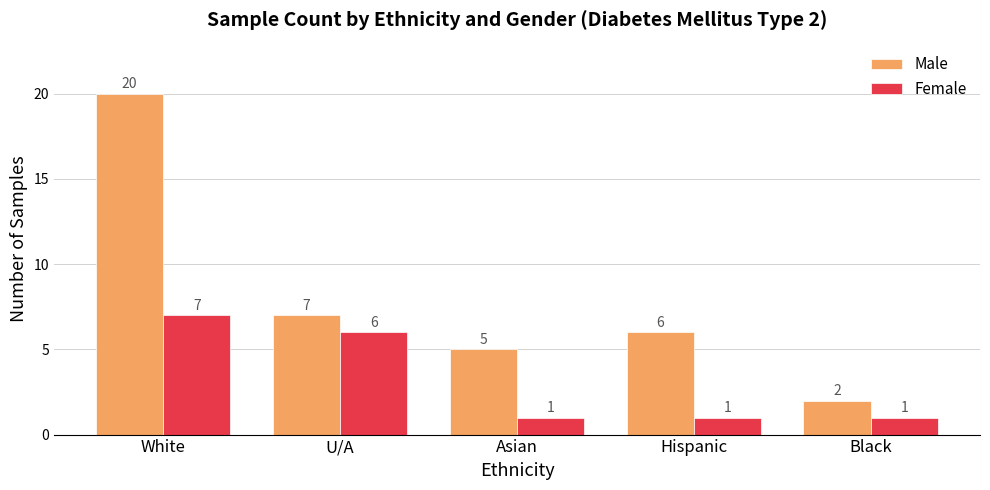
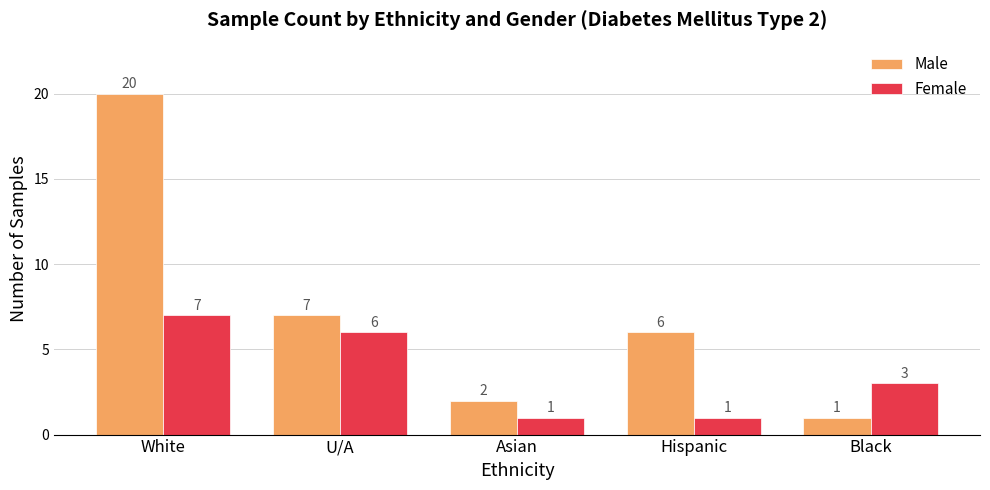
Male, Asian: 5 -> 2
Male, Black: 2 -> 1
Female, Black: 1 -> 3
